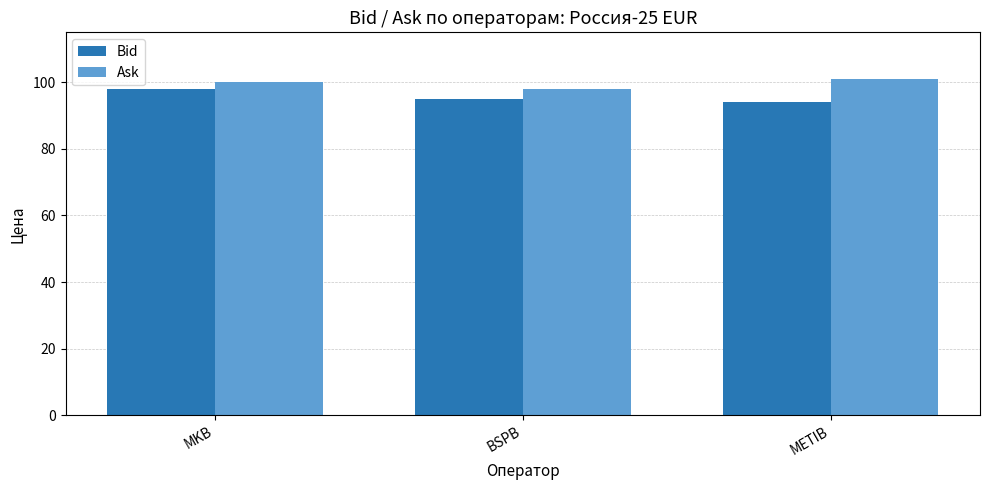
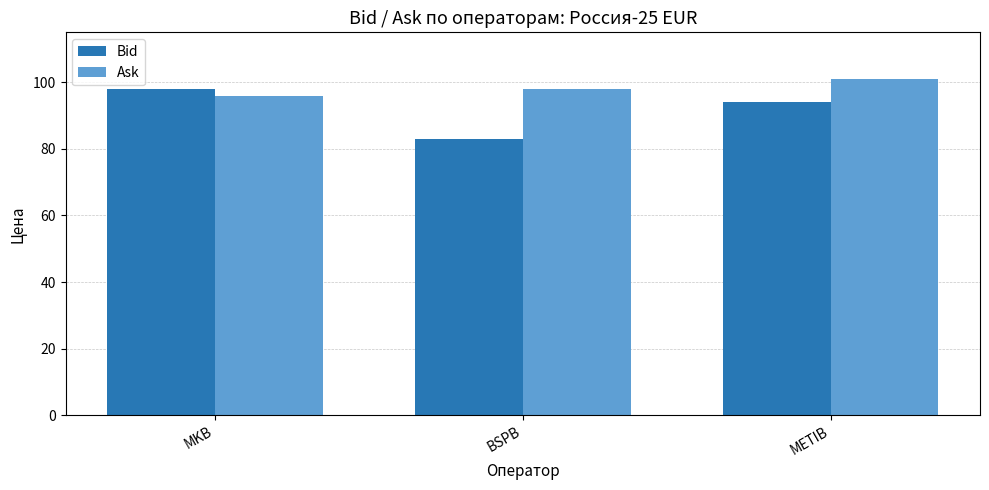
Ask, MKB: 100 -> 96
Bid, BSPB: 95 -> 83
